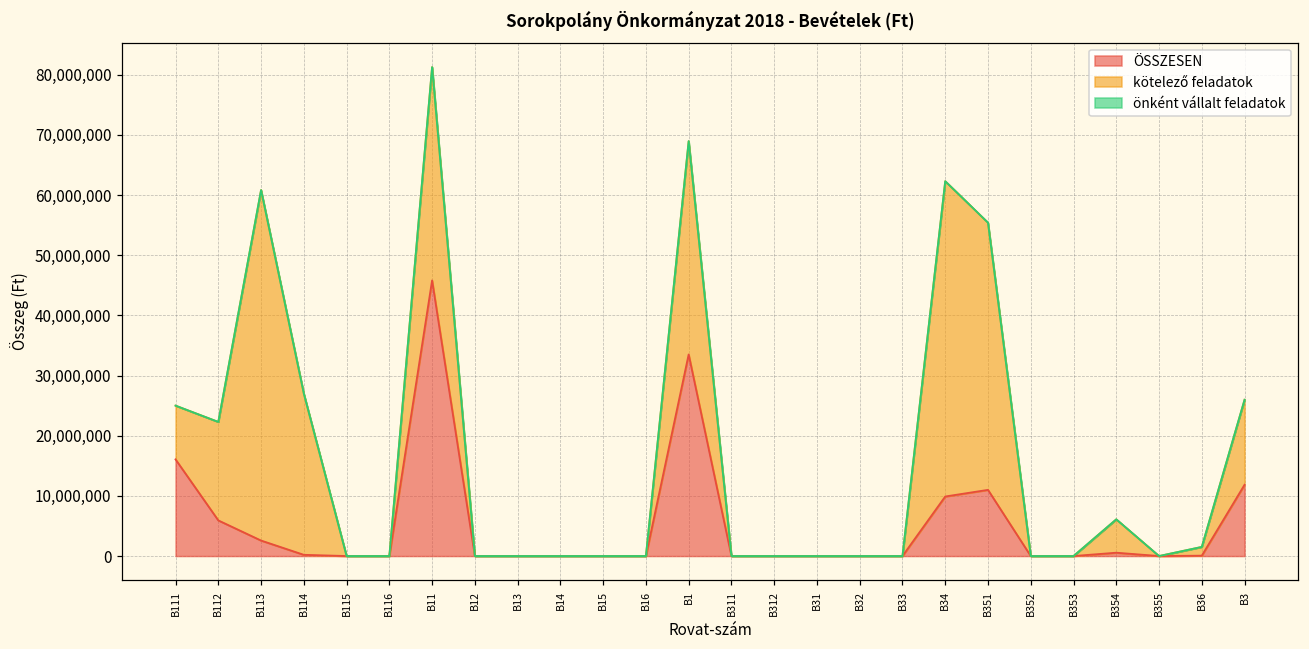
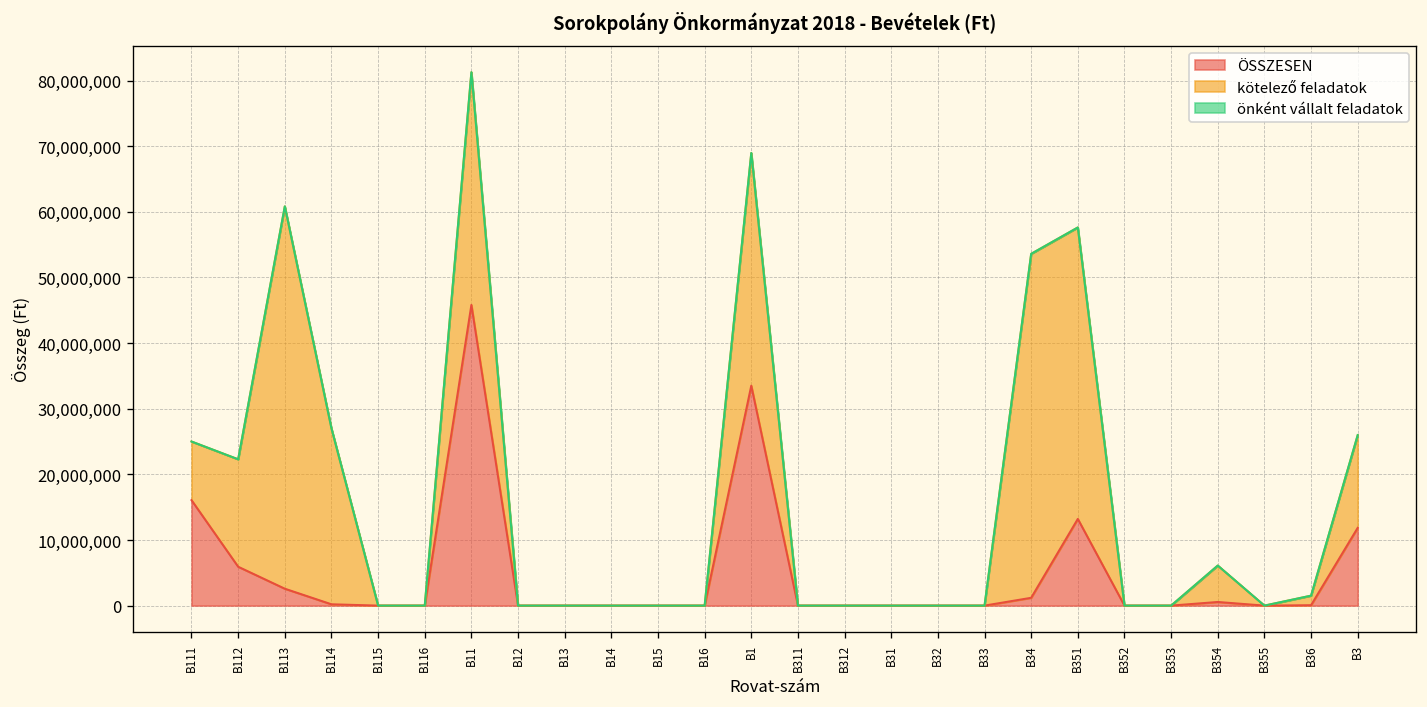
ÖSSZESEN, B34: 10,000,000 -> 1,000,000
ÖSSZESEN, B351: 11,000,000 -> 13,000,000
